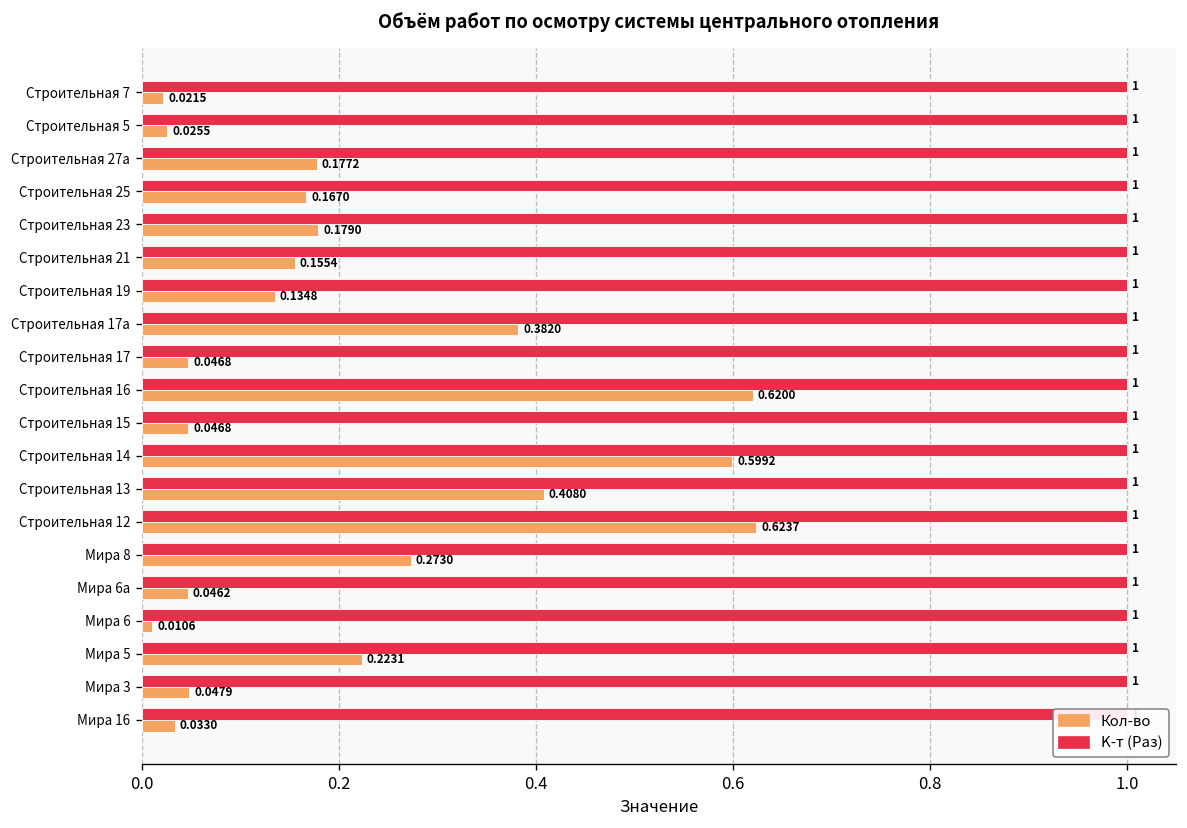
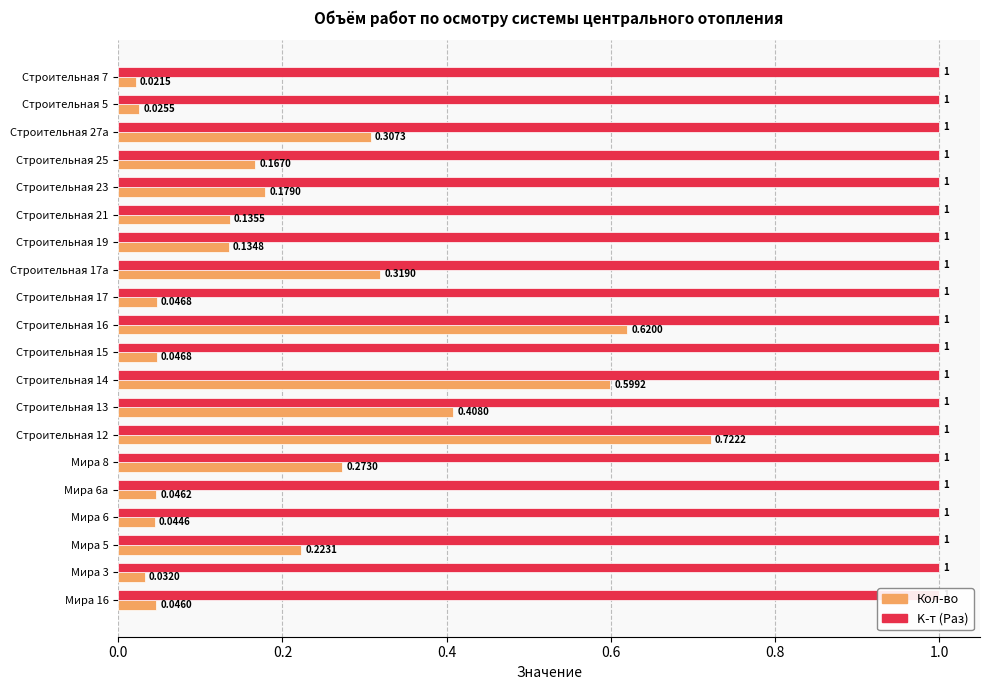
Кол-во, Строительная 27а: 0.1772 -> 0.3073
Кол-во, Строительная 21: 0.1554 -> 0.1355
Кол-во, Строительная 17а: 0.3820 -> 0.3190
Кол-во, Строительная 12: 0.6237 -> 0.7222
Кол-во, Мира 6: 0.0106 -> 0.0446
Кол-во, Мира 3: 0.0479 -> 0.0320
Кол-во, Мира 16: 0.0330 -> 0.0460
